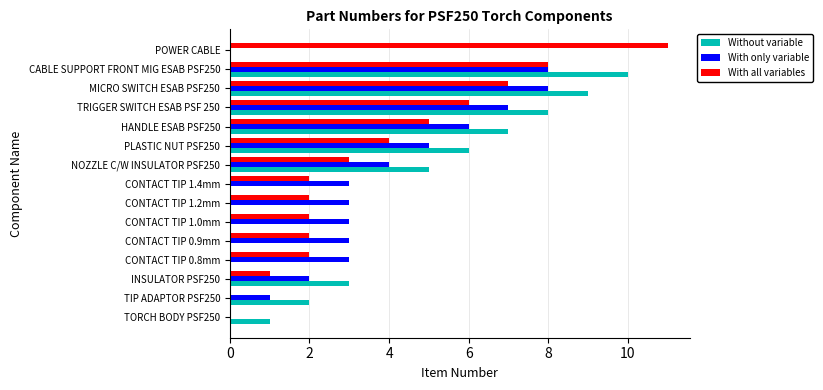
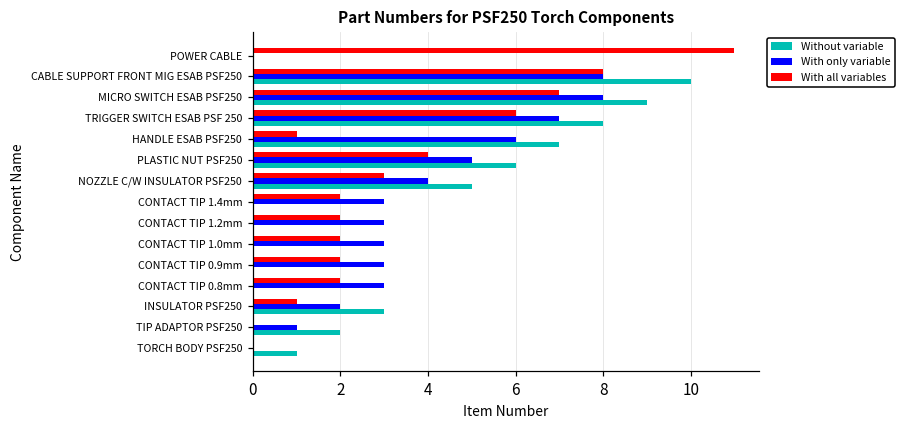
With all variables, HANDLE ESAB PSF250: 5 -> 1
